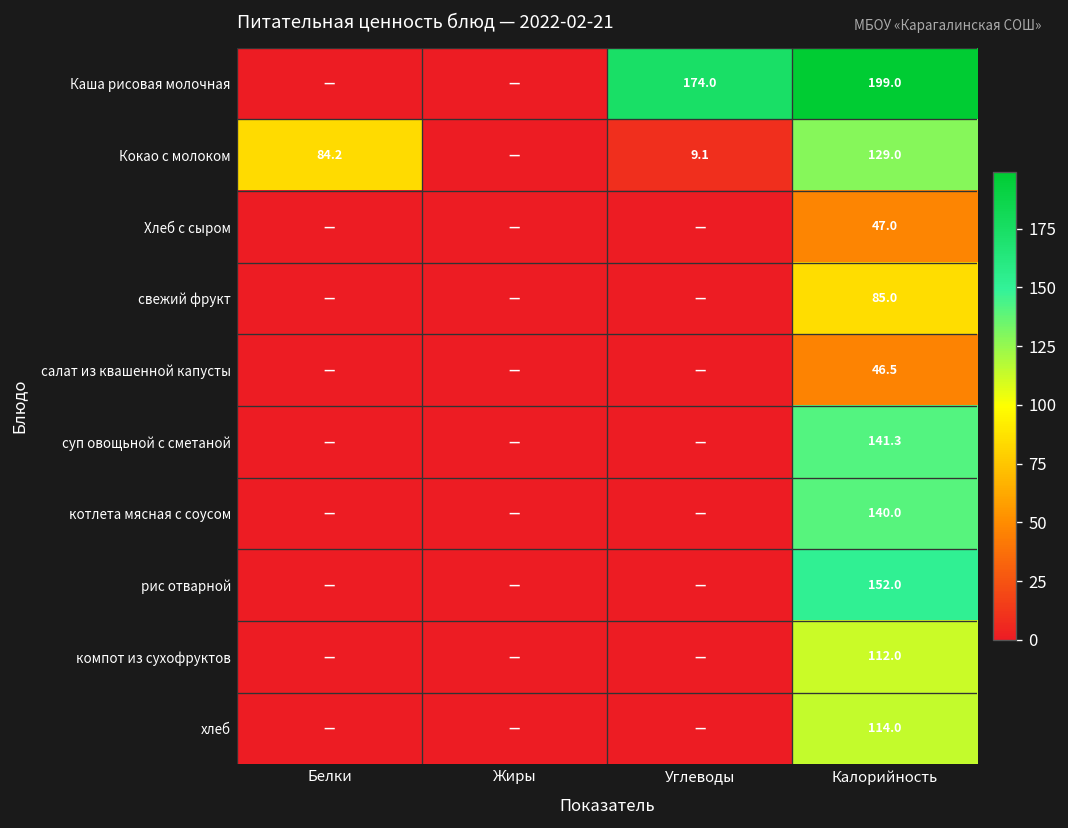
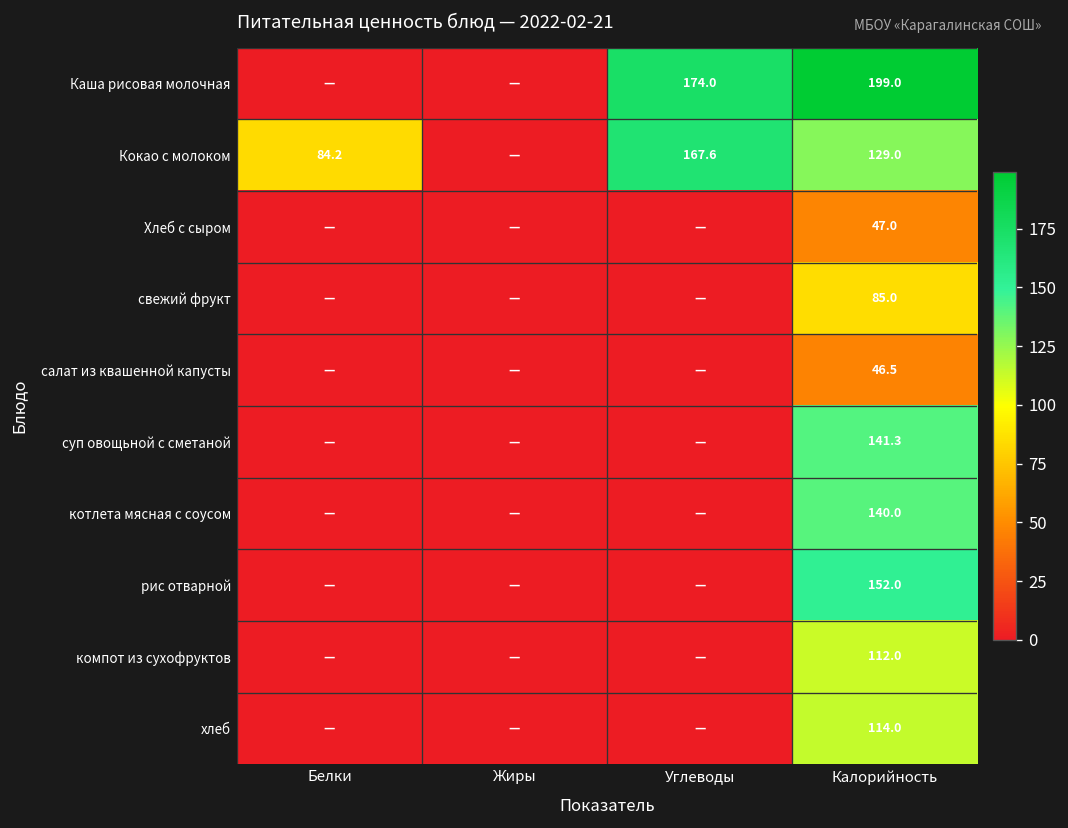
Кокао с молоком, Углеводы: 9.1 -> 167.6
